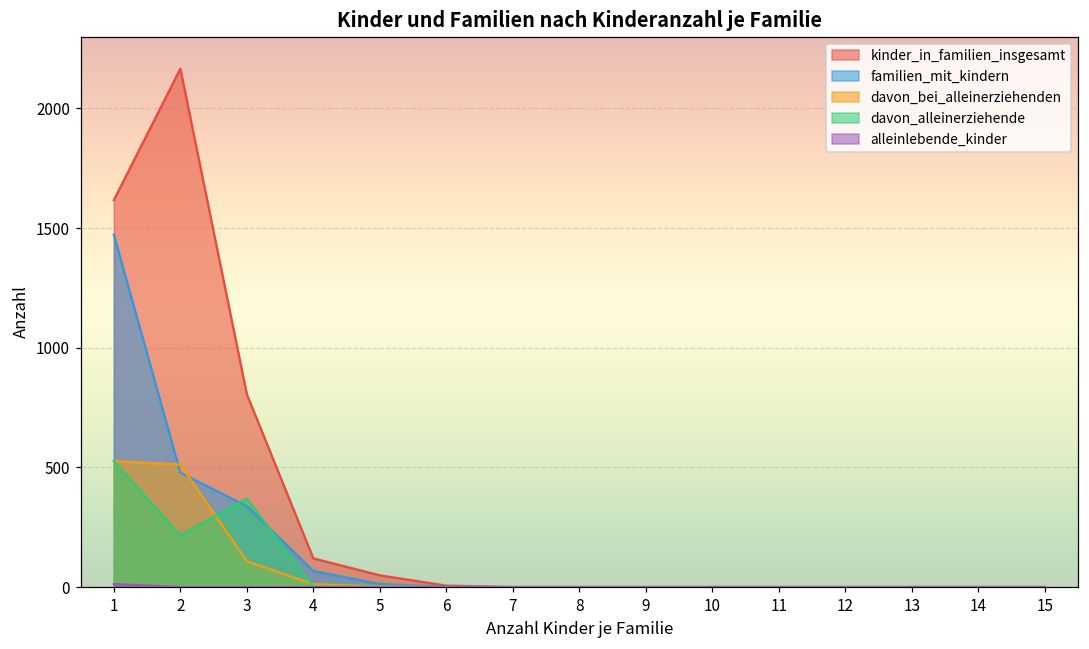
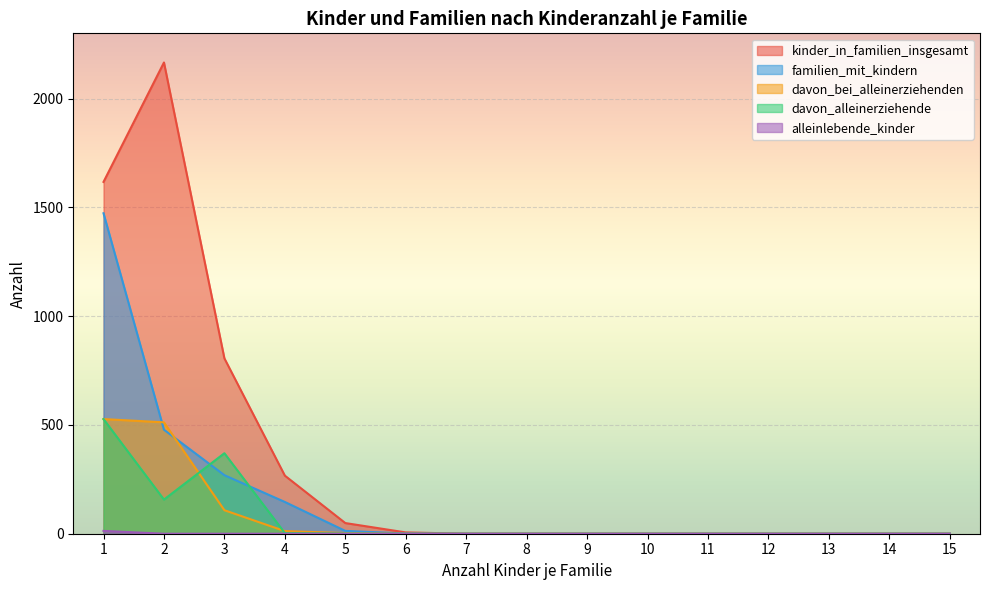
davon_alleinerziehende, 2: 220 -> 160
familien_mit_kindern, 3: 340 -> 270
kinder_in_familien_insgesamt, 4: 120 -> 270
familien_mit_kindern, 4: 70 -> 150
